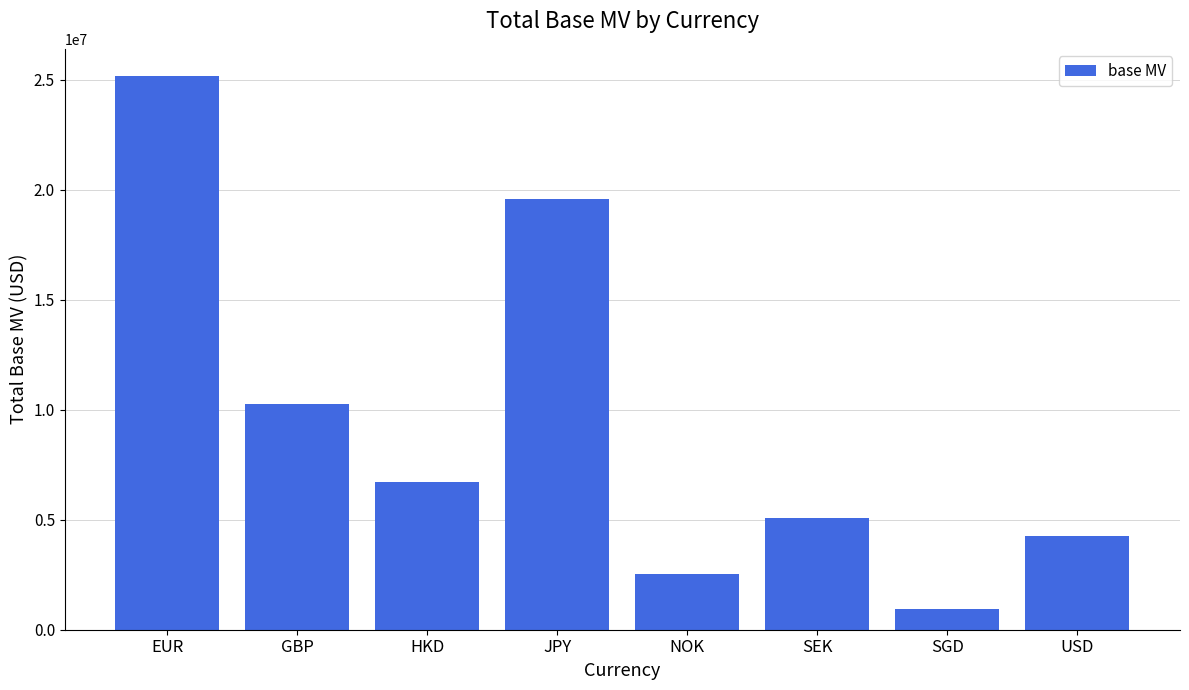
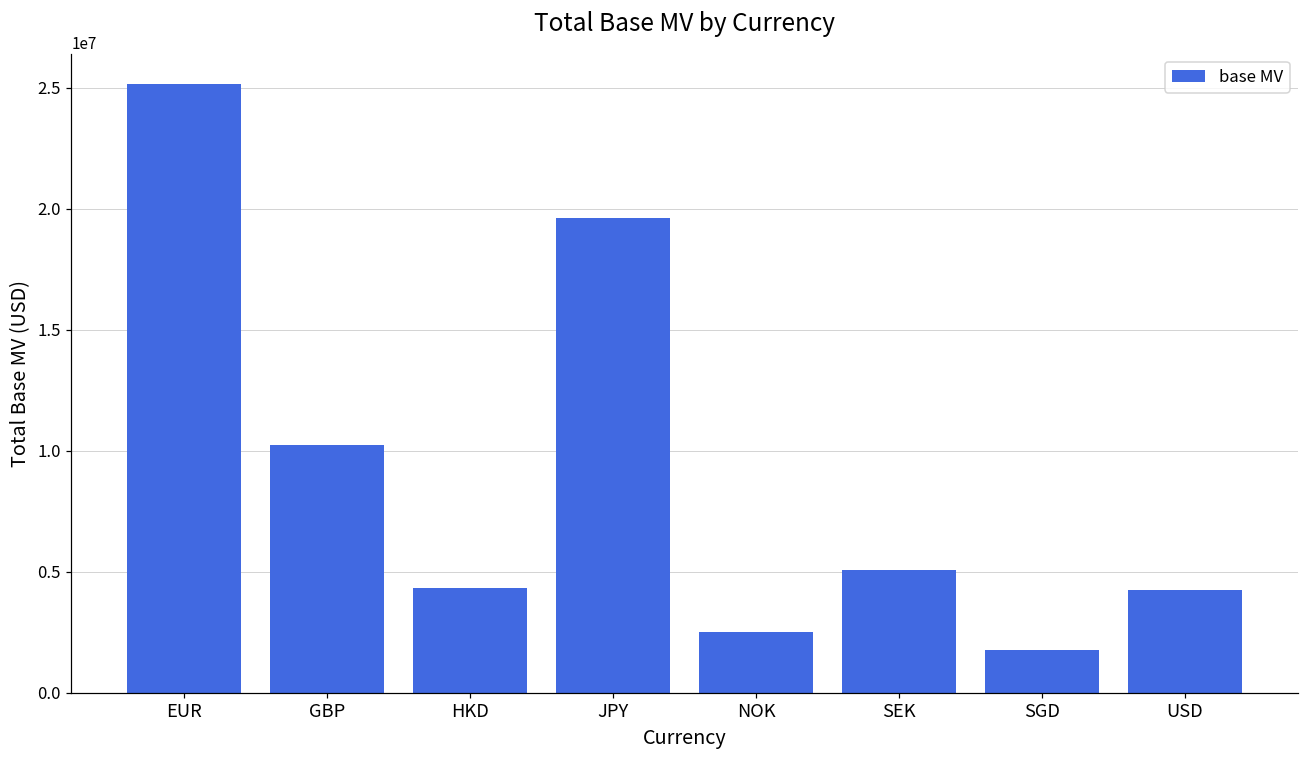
HKD: 6700000 -> 4300000
SGD: 1000000 -> 1800000
